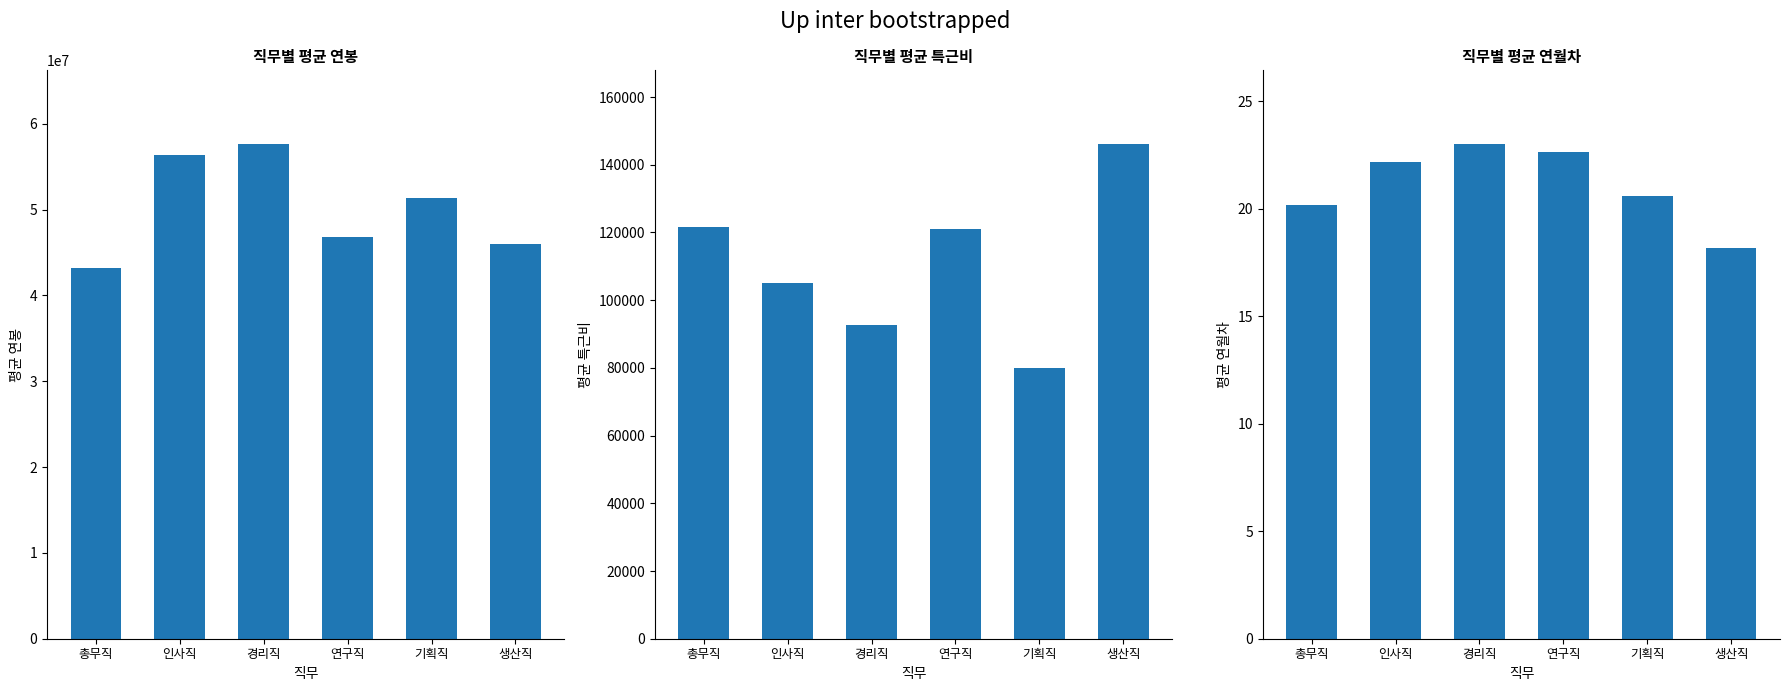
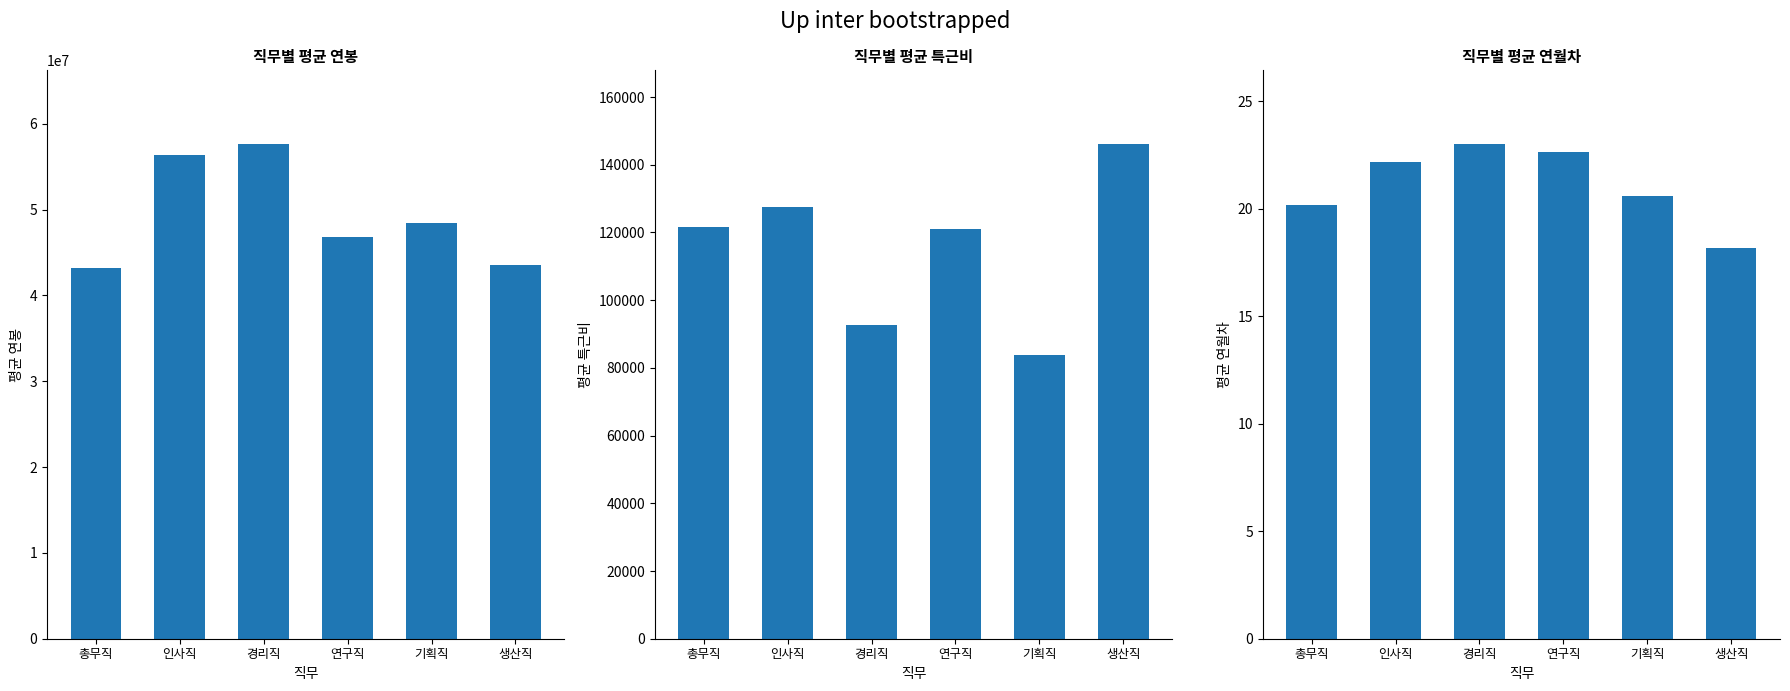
직무별 평균 연봉, 기획직: 51000000 -> 48000000
직무별 평균 연봉, 생산직: 46000000 -> 44000000
직무별 평균 특근비, 인사직: 105000 -> 128000
직무별 평균 특근비, 기획직: 80000 -> 84000
